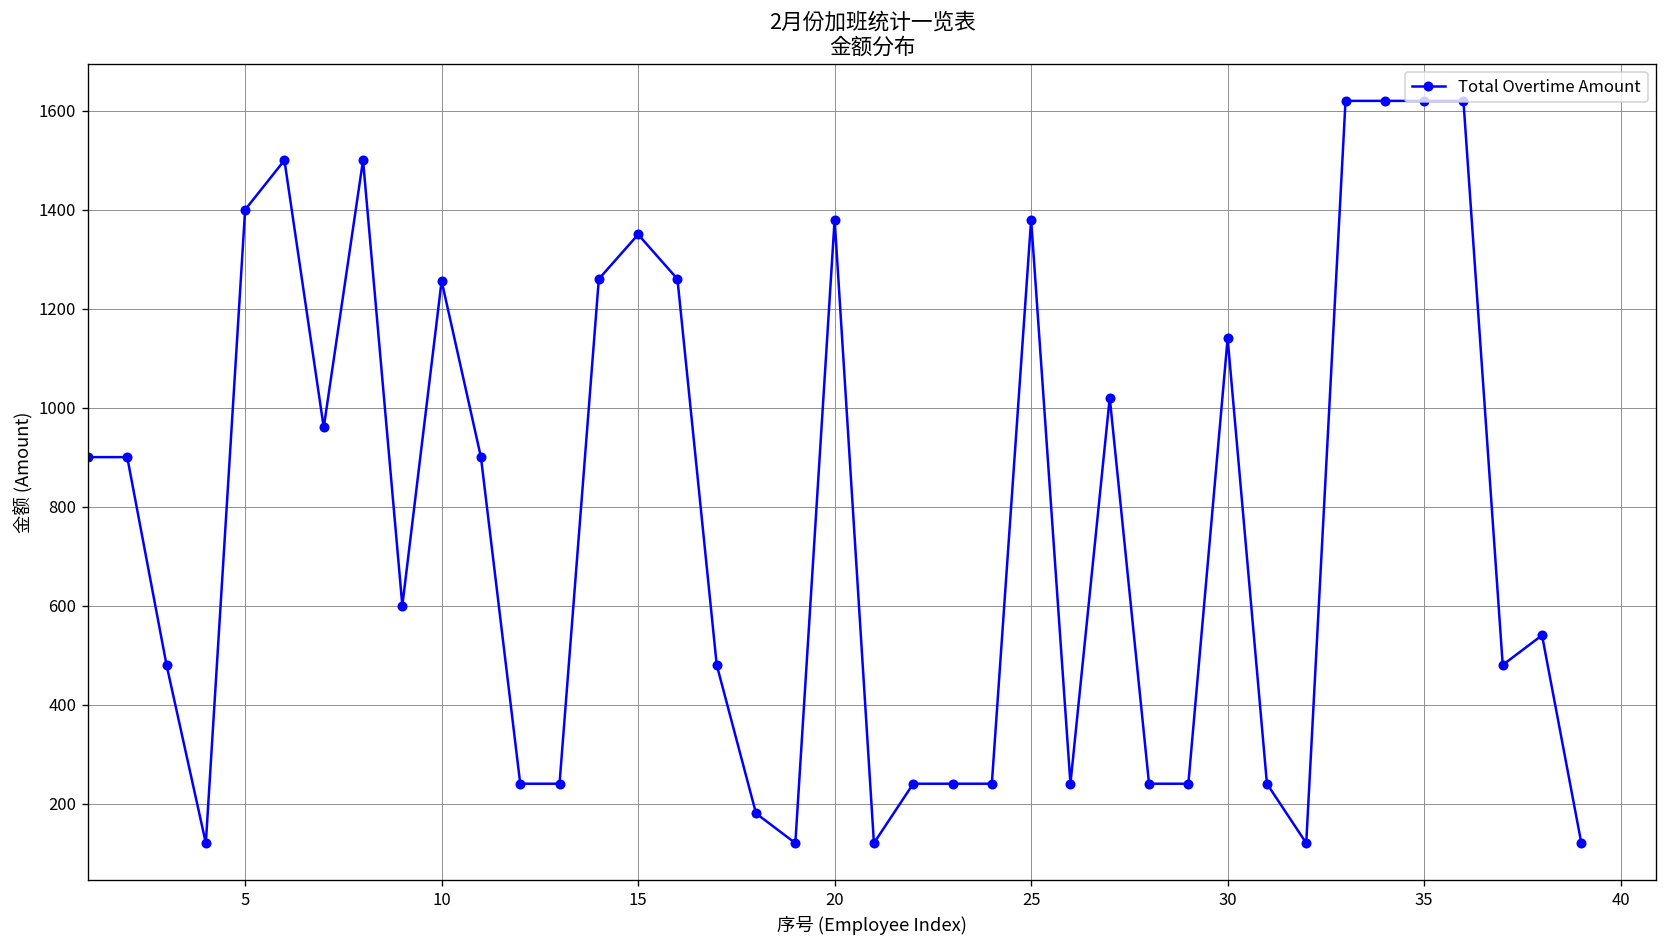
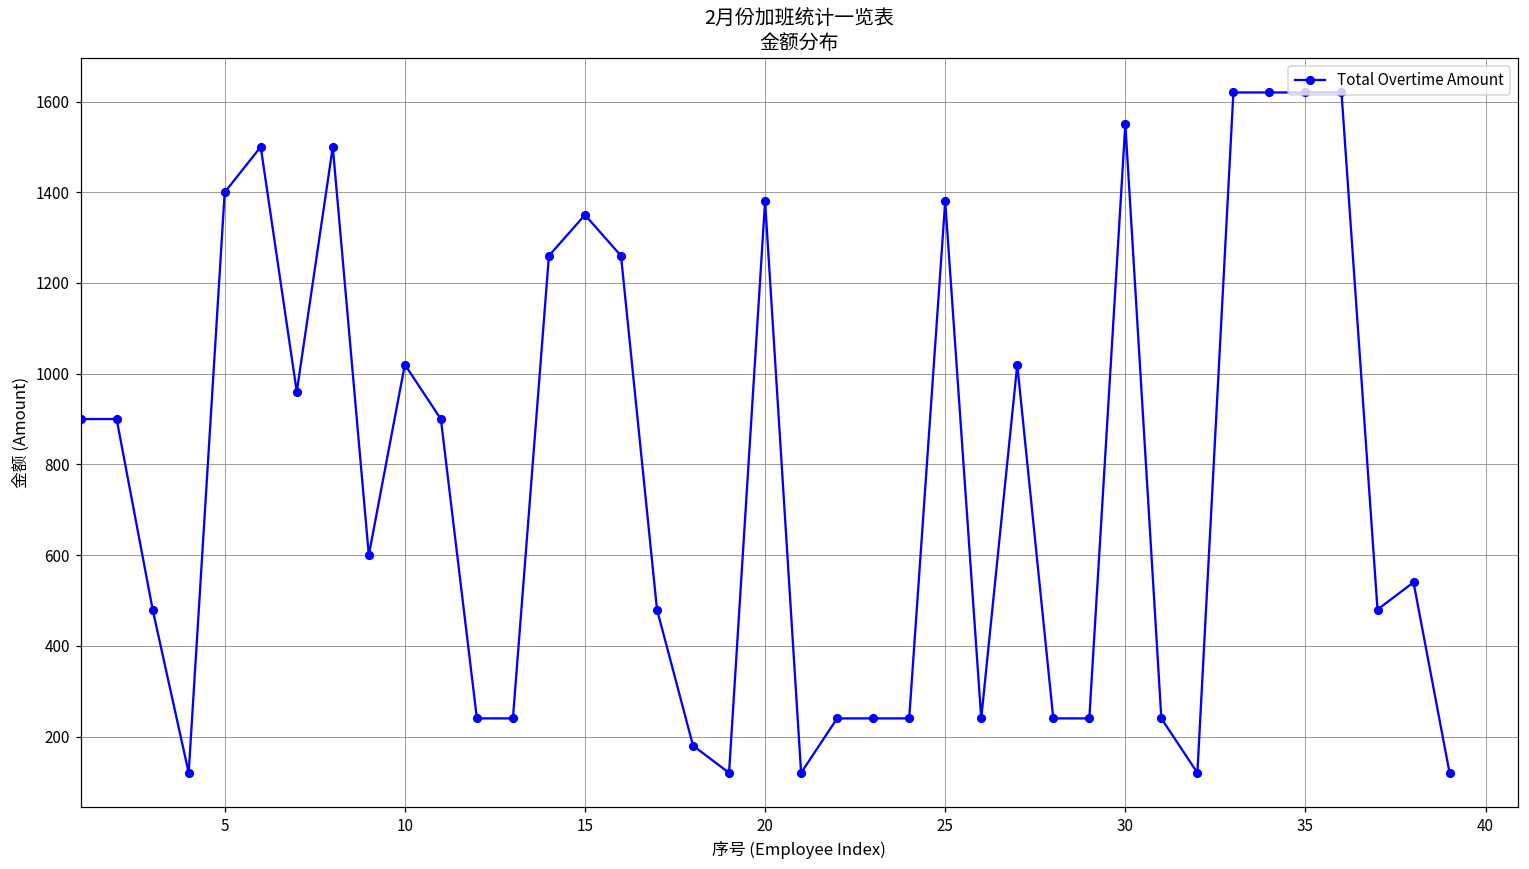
10: 1260 -> 1020
30: 1140 -> 1550
